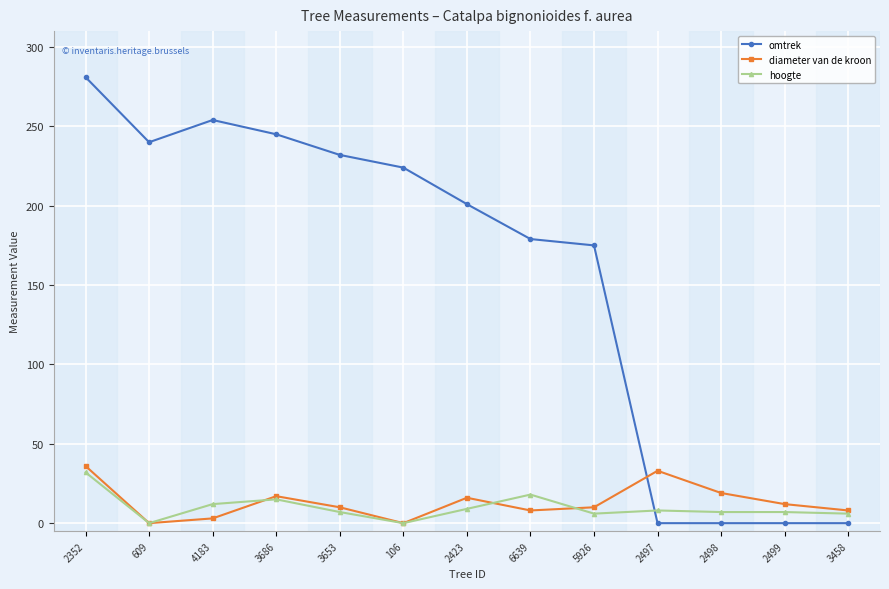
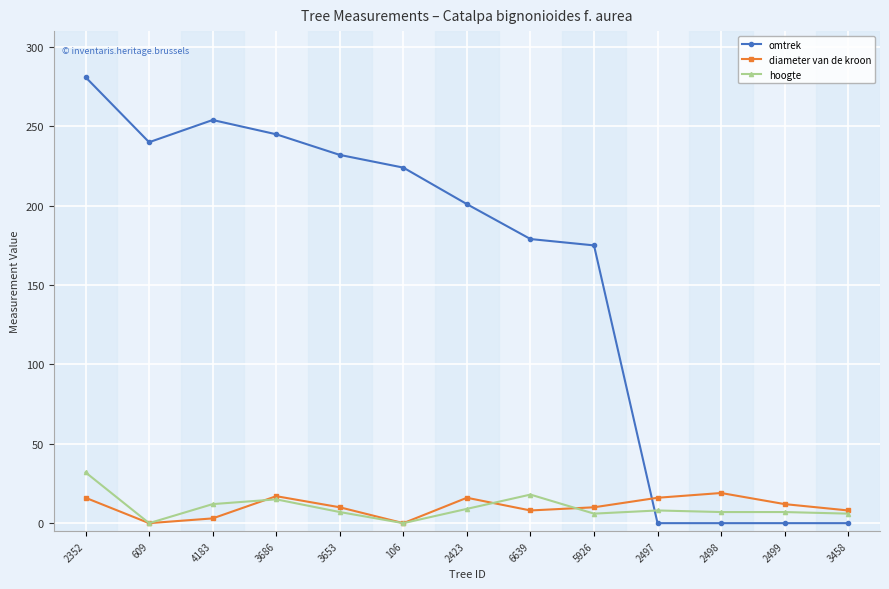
diameter van de kroon, 2352: 36 -> 16
diameter van de kroon, 2497: 33 -> 16
